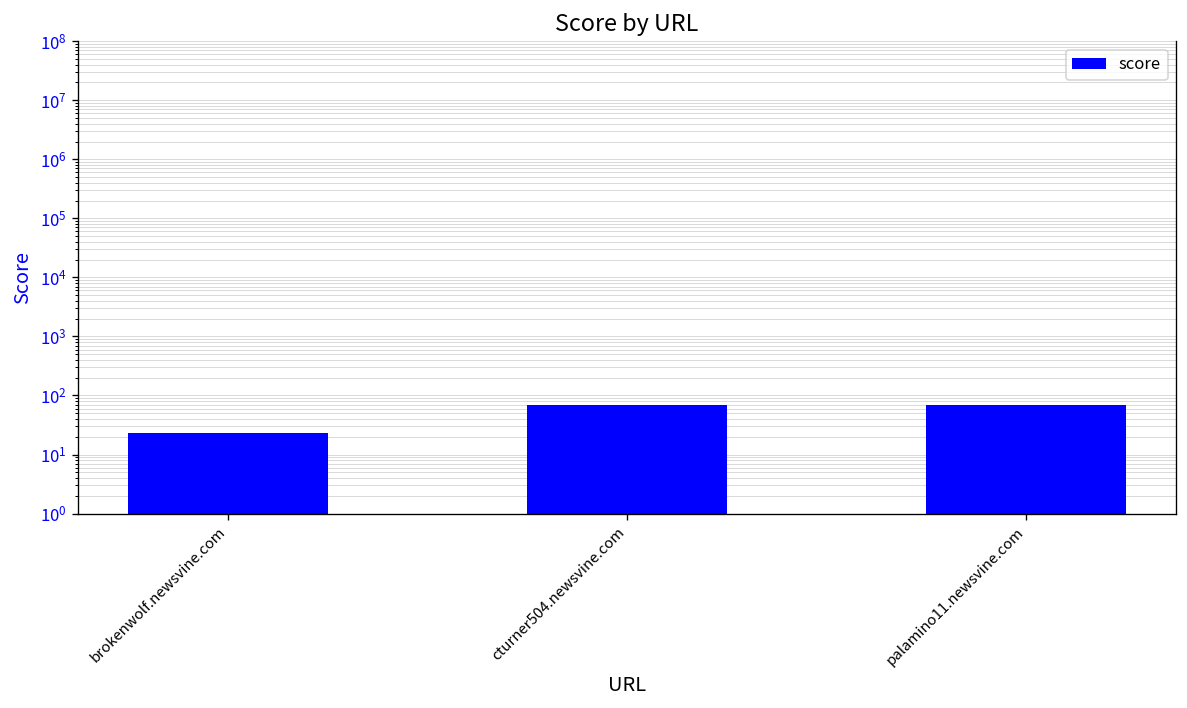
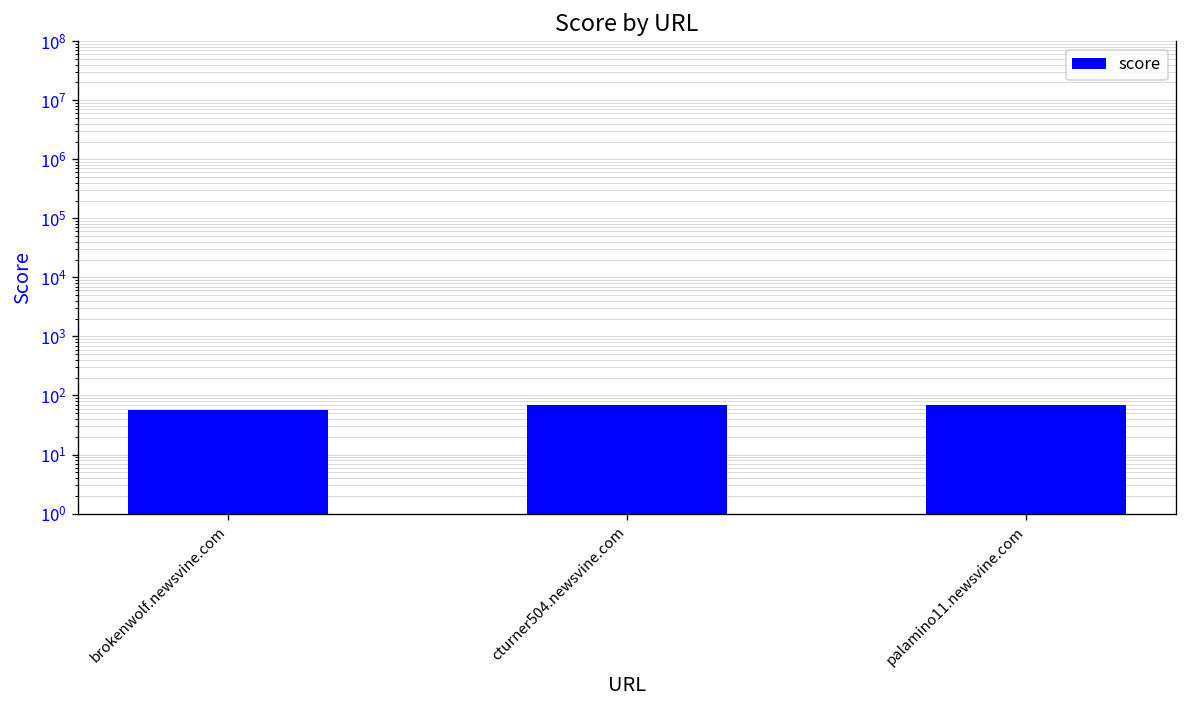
brokenwolf.newsvine.com: 20 -> 60
